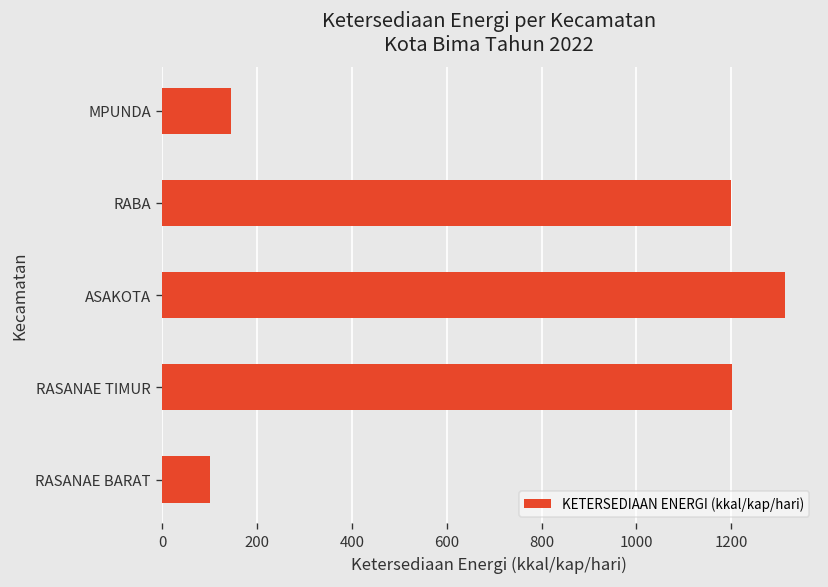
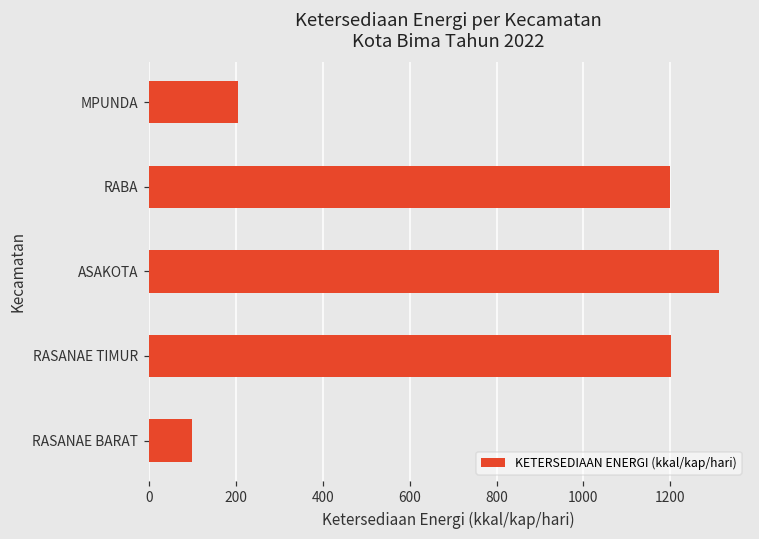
MPUNDA: 140 -> 200
